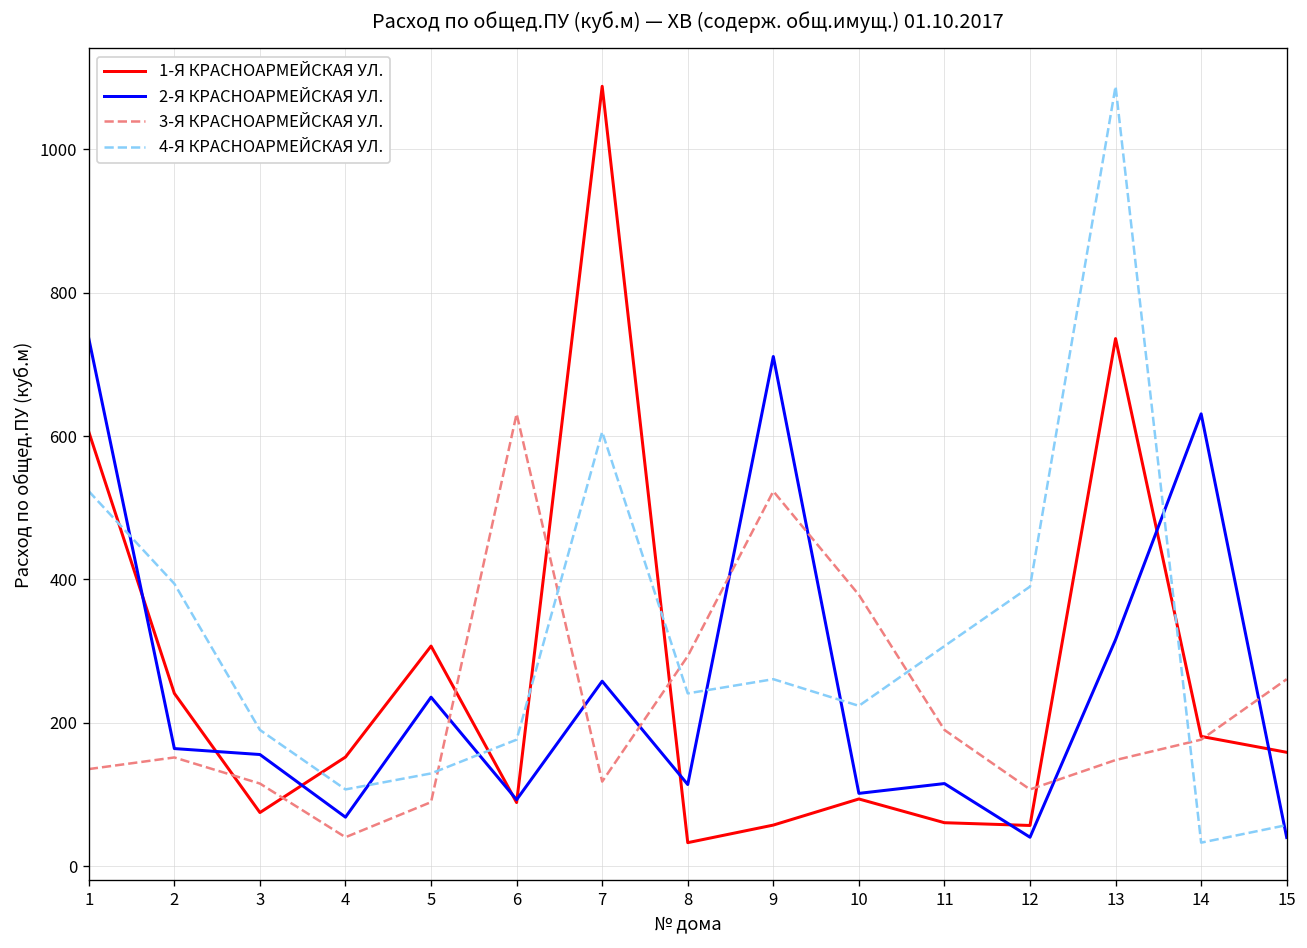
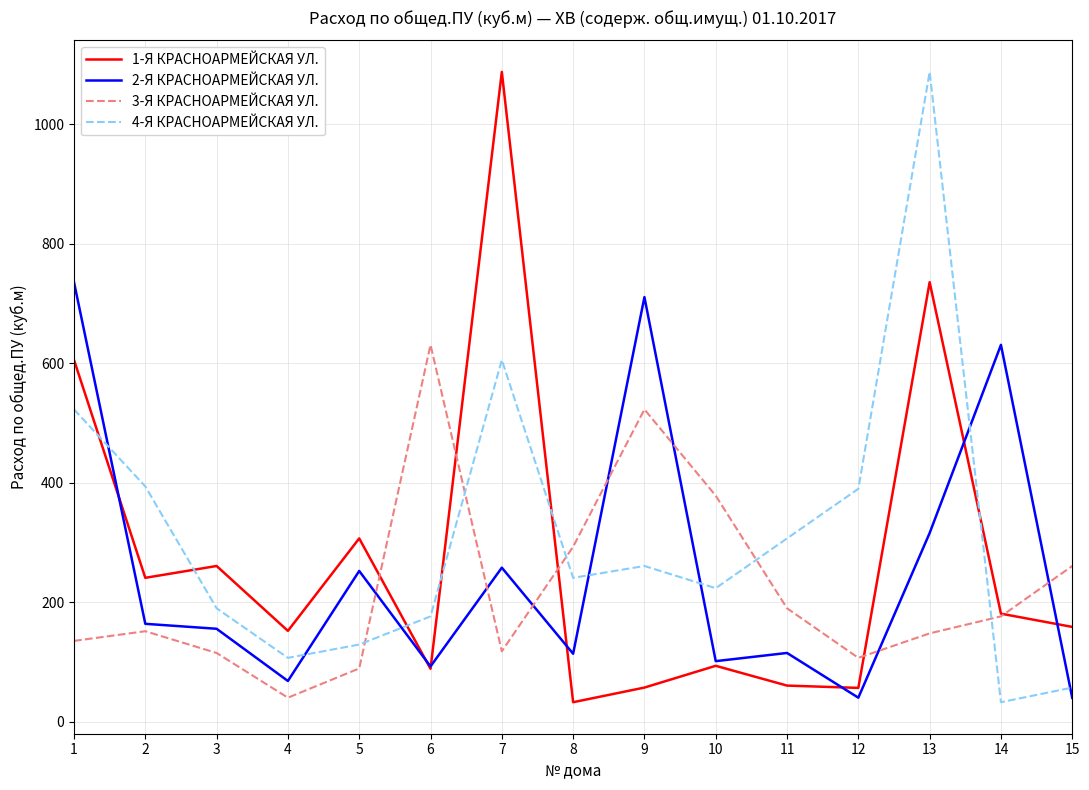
1-Я КРАСНОАРМЕЙСКАЯ УЛ., 3: 70 -> 260
2-Я КРАСНОАРМЕЙСКАЯ УЛ., 5: 240 -> 250
